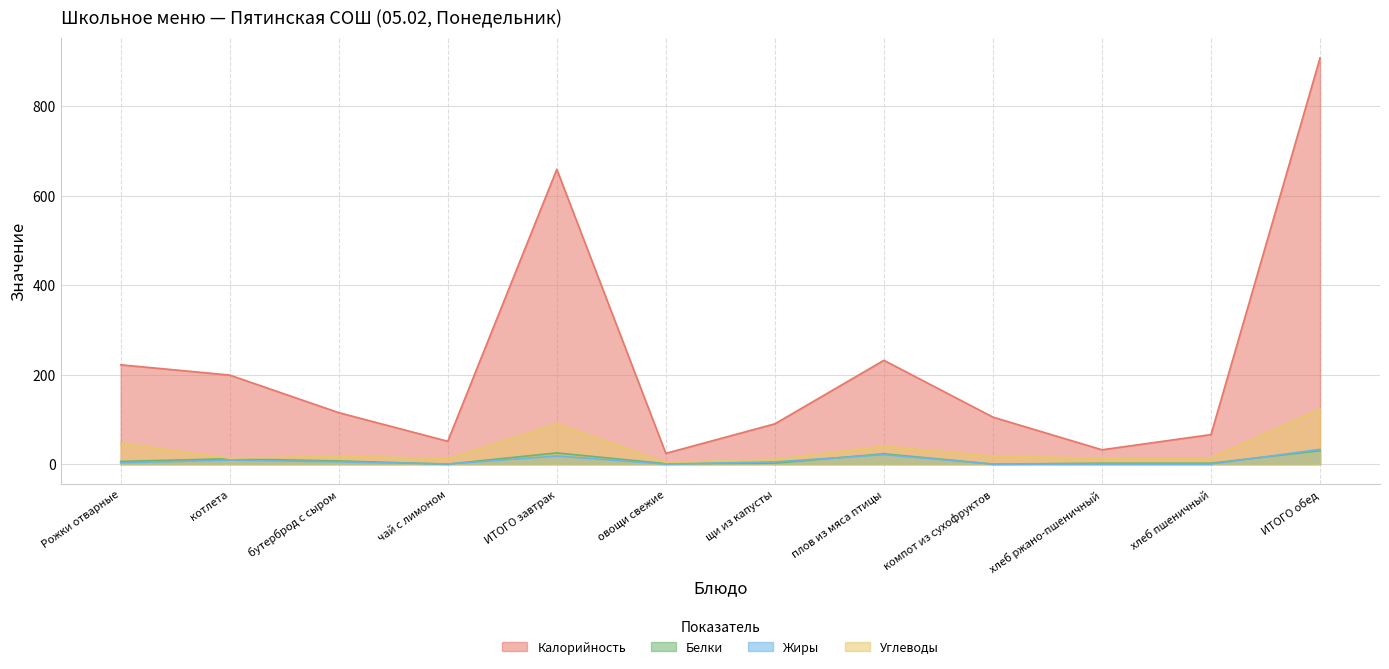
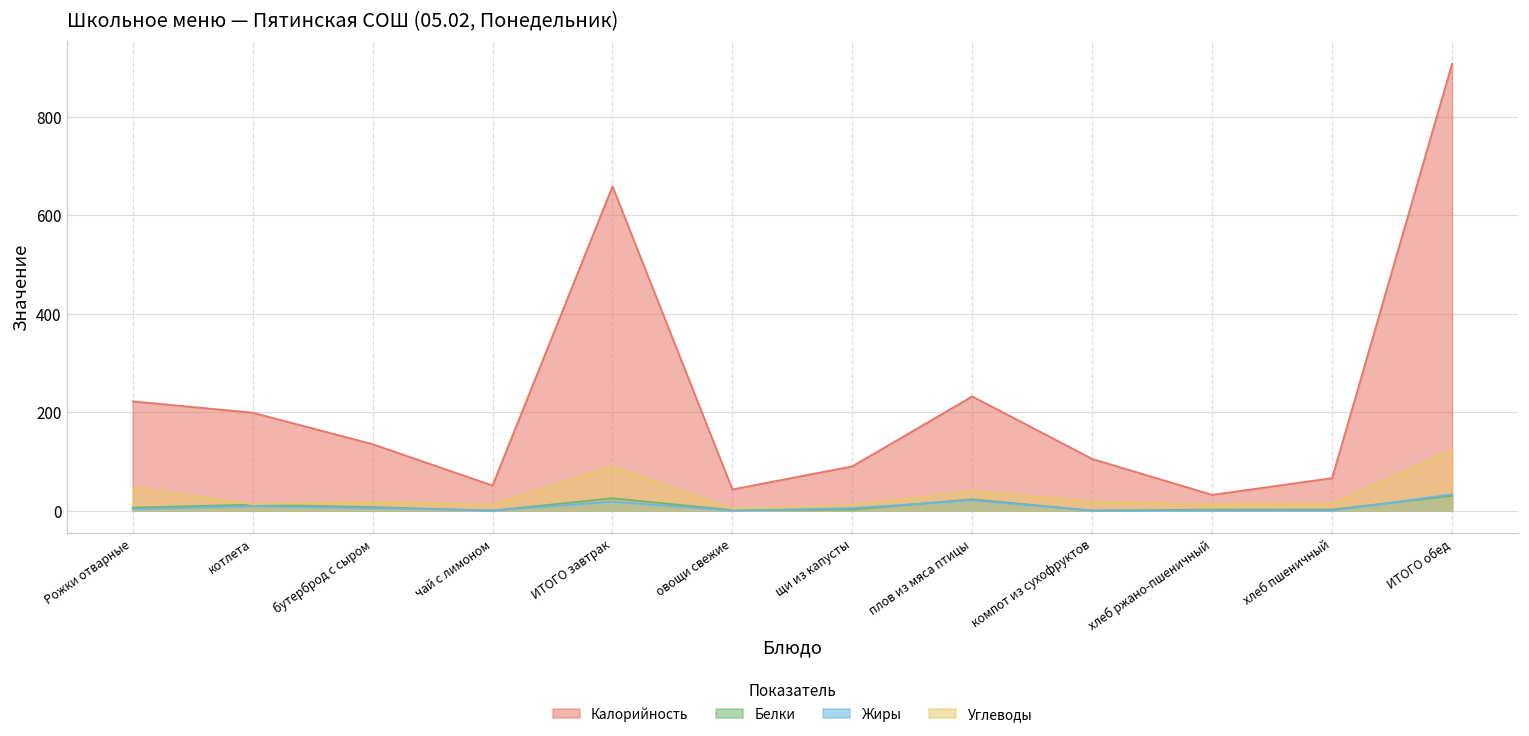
Калорийность, бутерброд с сыром: 120 -> 140
Калорийность, овощи свежие: 20 -> 40
